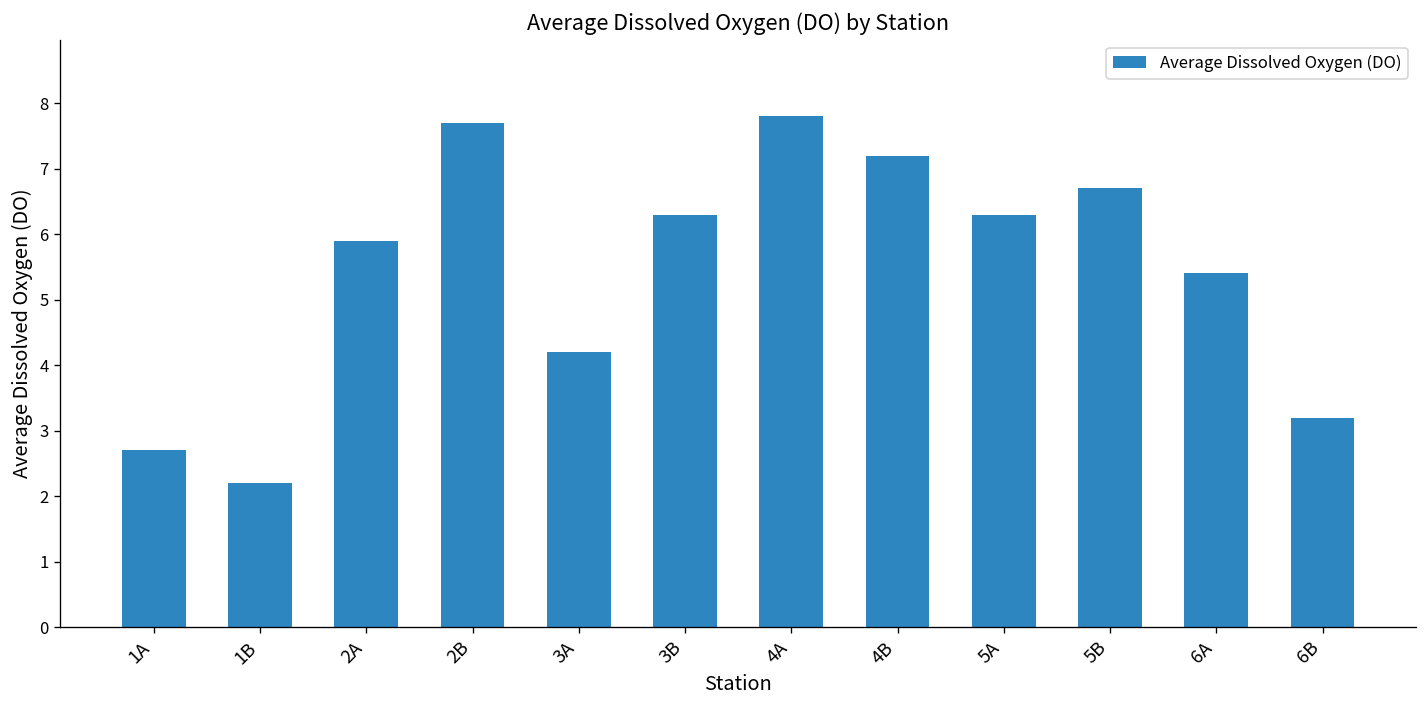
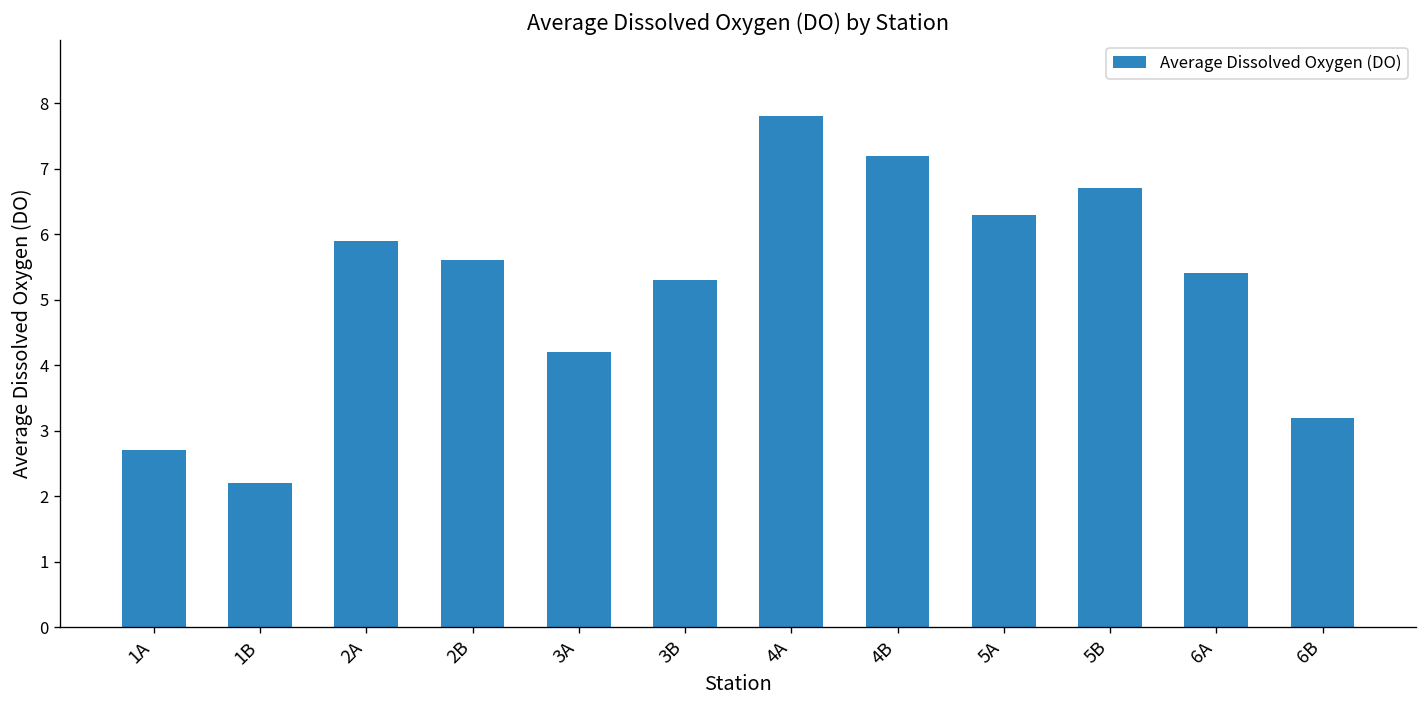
2B: 7.7 -> 5.6
3B: 6.3 -> 5.3
